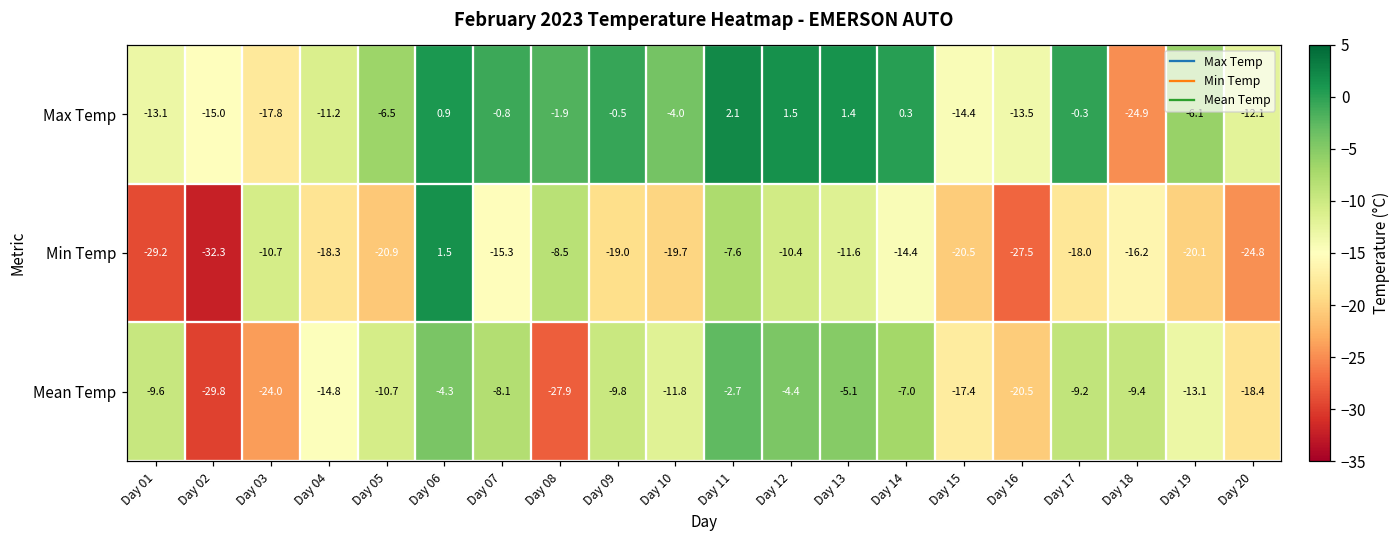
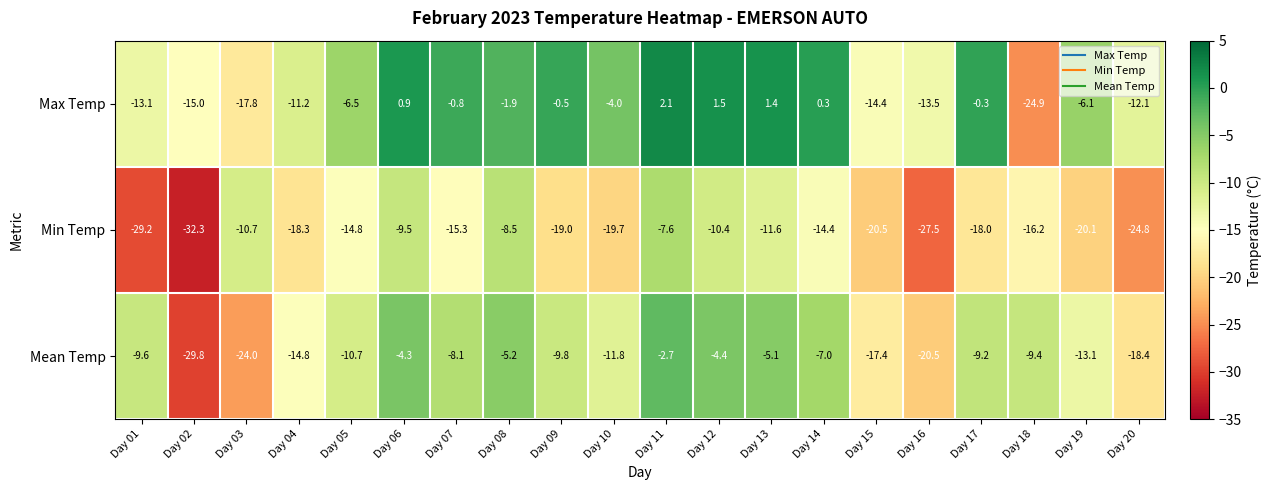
Min Temp, Day 05: -20.9 -> -14.8
Min Temp, Day 06: 1.5 -> -9.5
Mean Temp, Day 08: -27.9 -> -5.2
